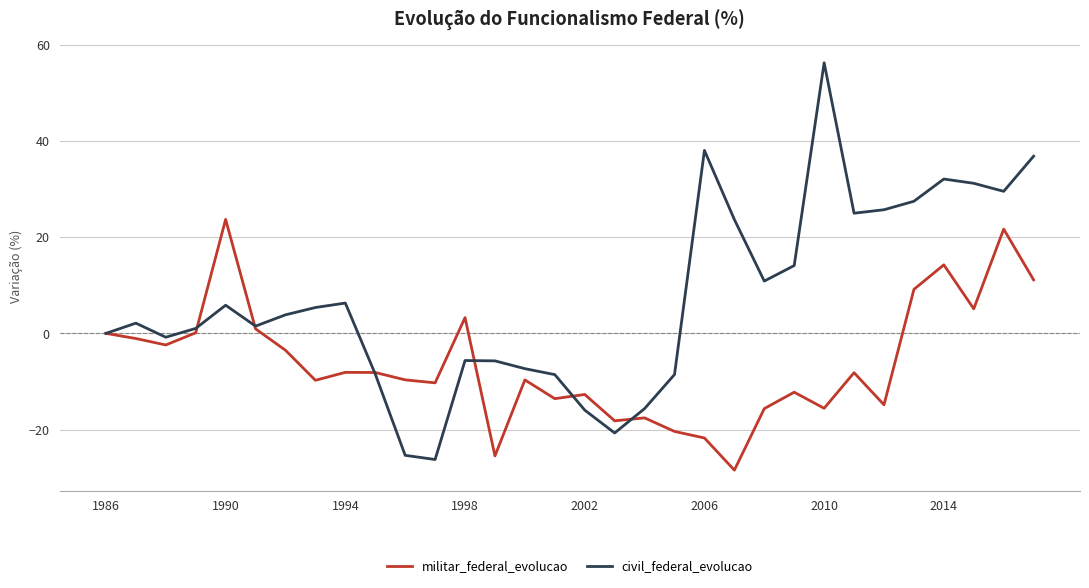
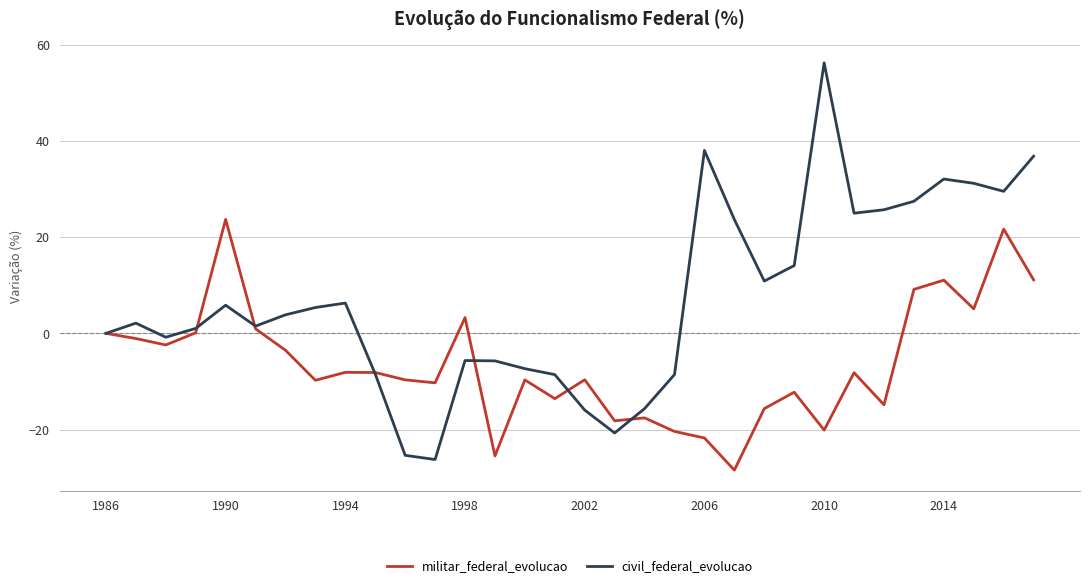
militar_federal_evolucao, 2002: -13 -> -10
militar_federal_evolucao, 2010: -16 -> -20
militar_federal_evolucao, 2014: 14 -> 11
